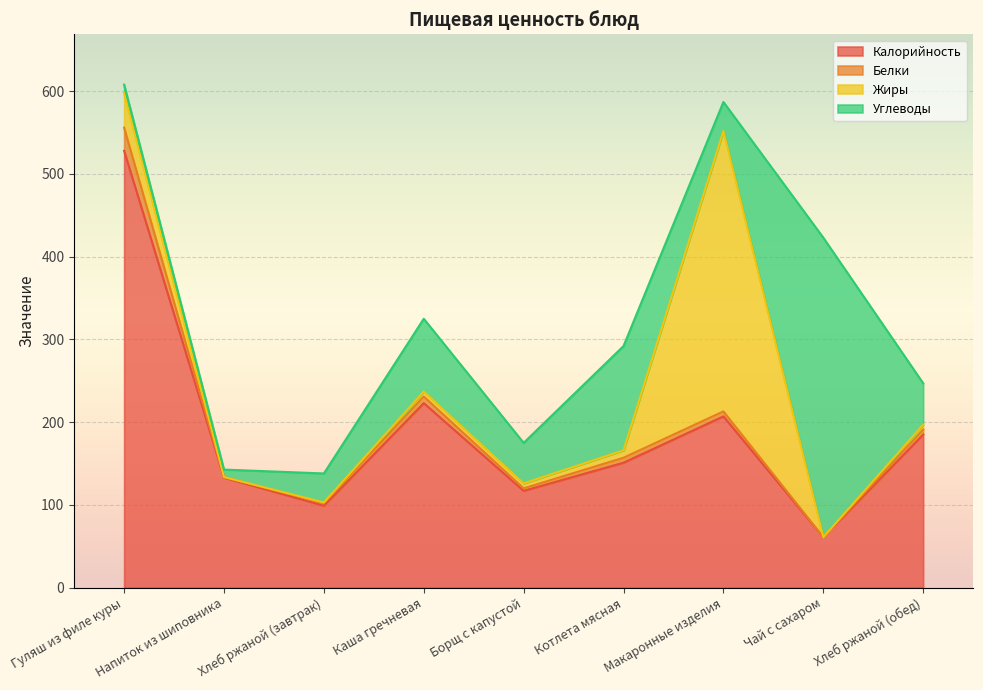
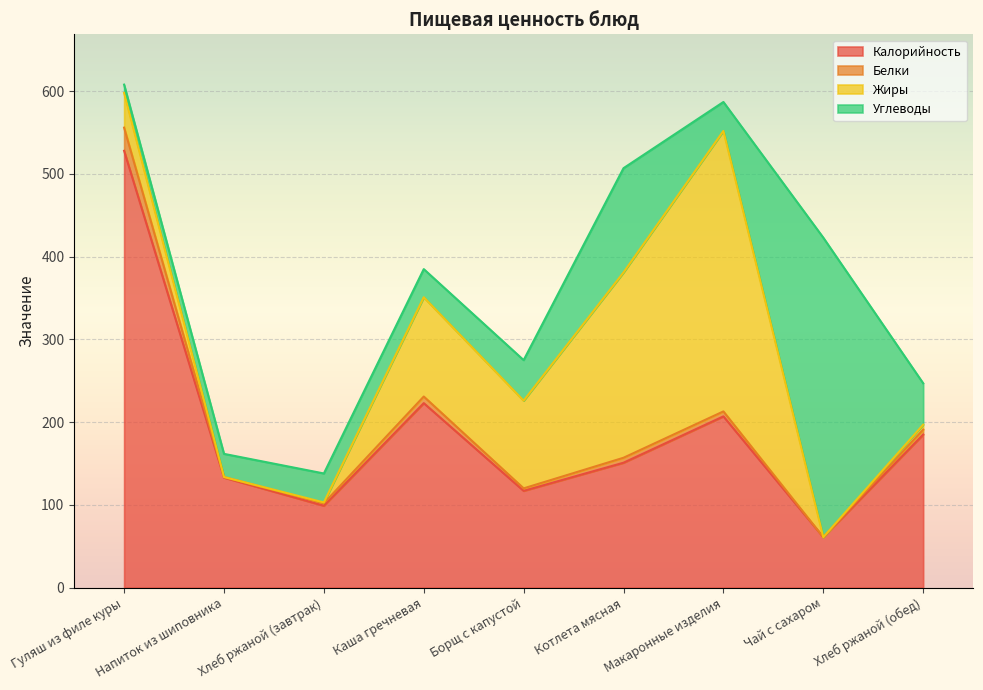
Углеводы, Напиток из шиповника: 10 -> 30
Жиры, Каша гречневая: 10 -> 120
Углеводы, Каша гречневая: 90 -> 30
Жиры, Борщ с капустой: 10 -> 110
Жиры, Котлета мясная: 10 -> 220
